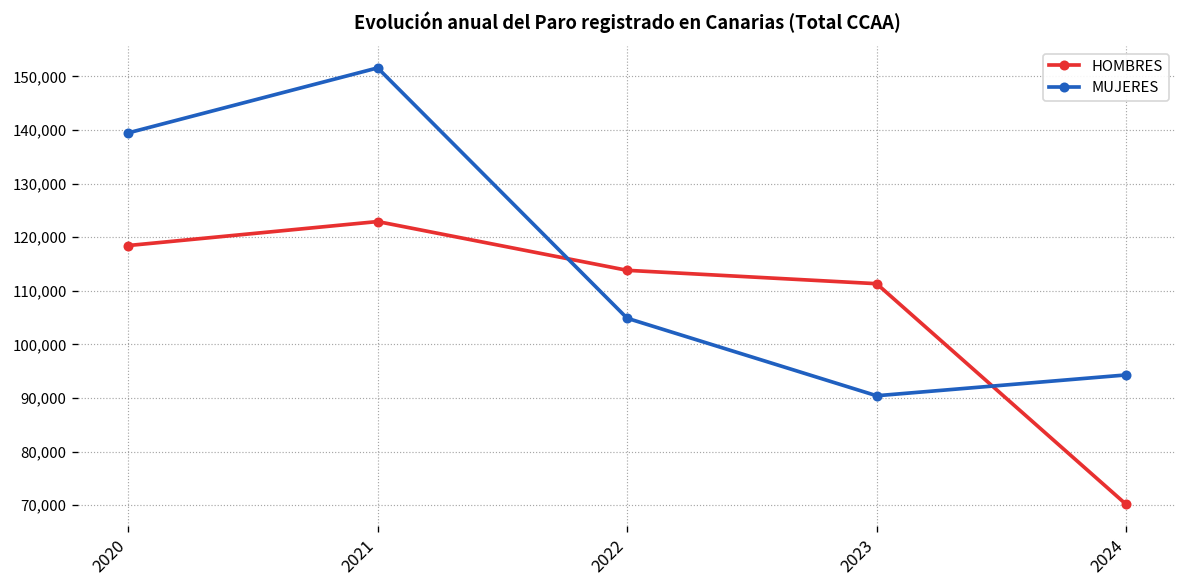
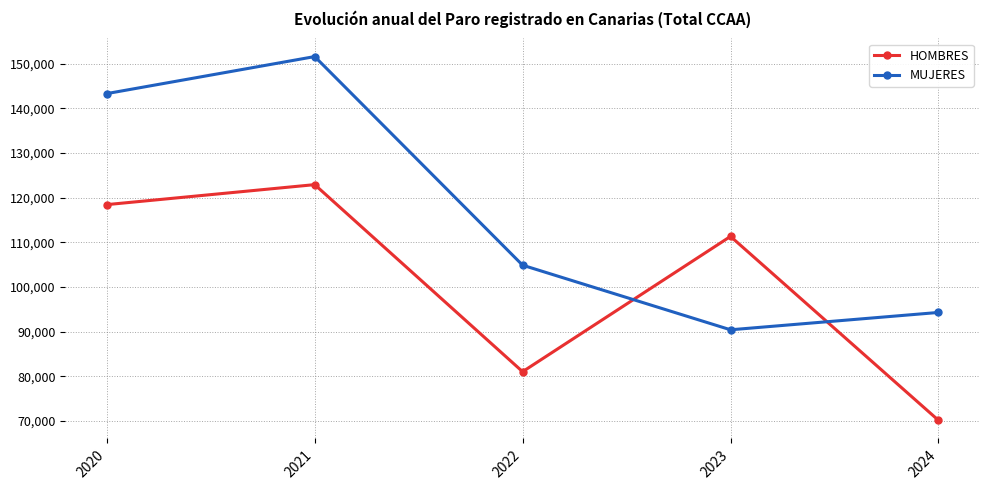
MUJERES, 2020: 139,000 -> 143,000
HOMBRES, 2022: 114,000 -> 81,000
